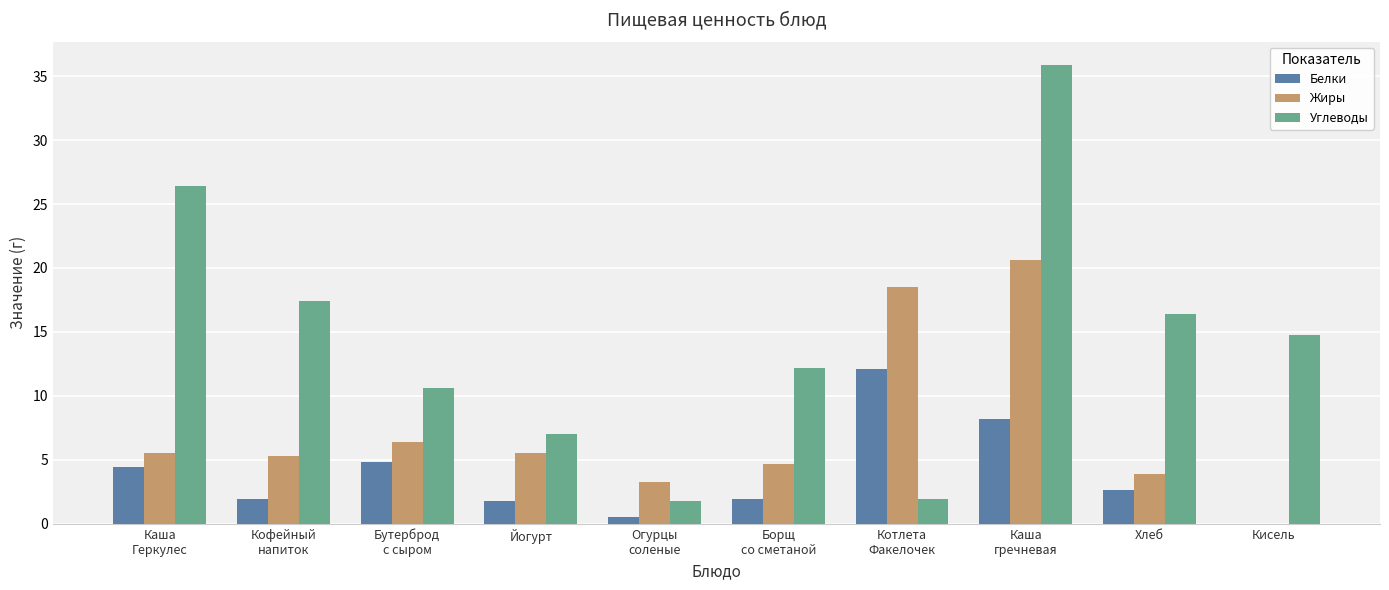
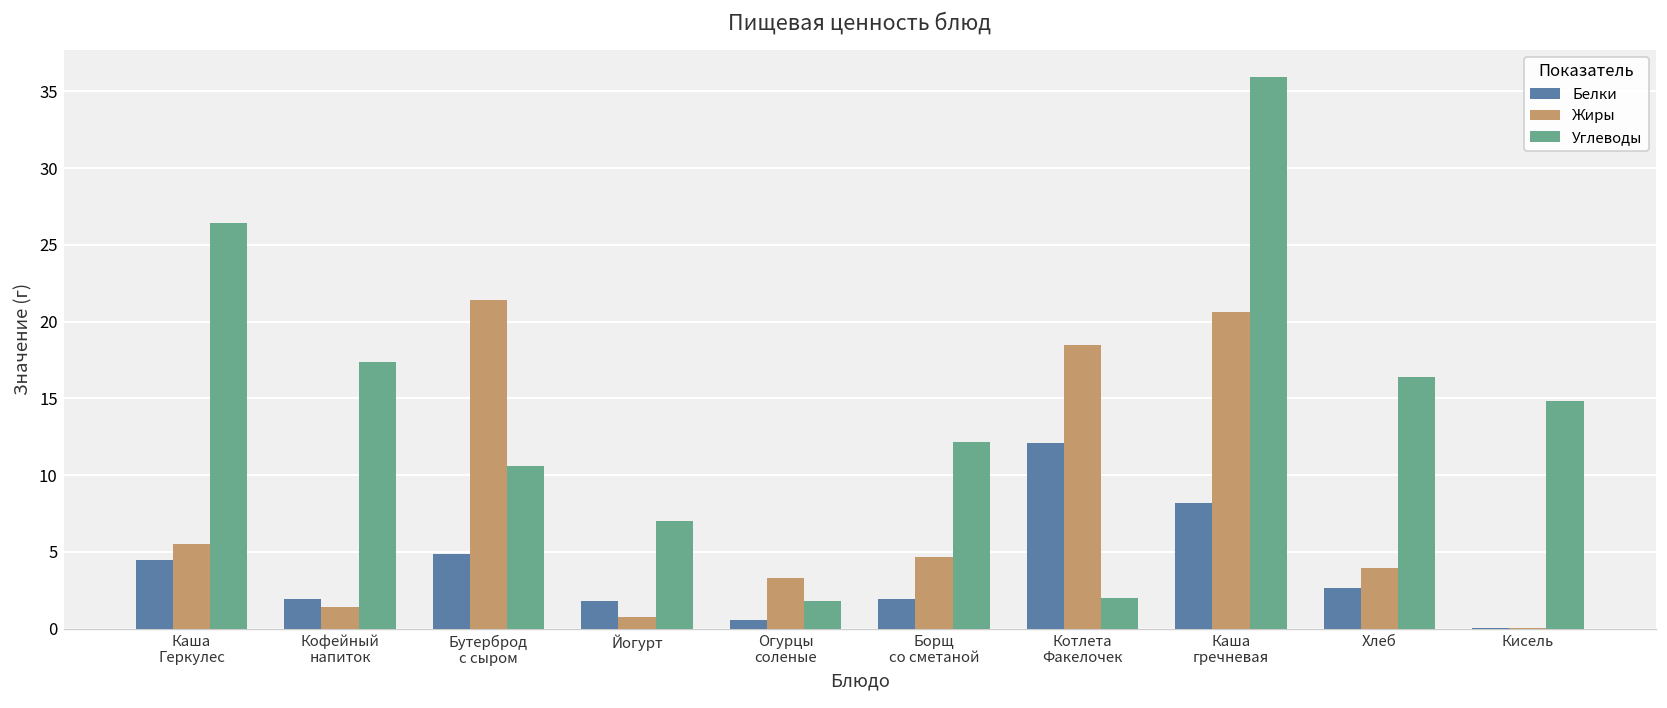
Жиры, Кофейный напиток: 5.3 -> 1.4
Жиры, Бутерброд с сыром: 6.4 -> 21.4
Жиры, Йогурт: 5.6 -> 0.8
